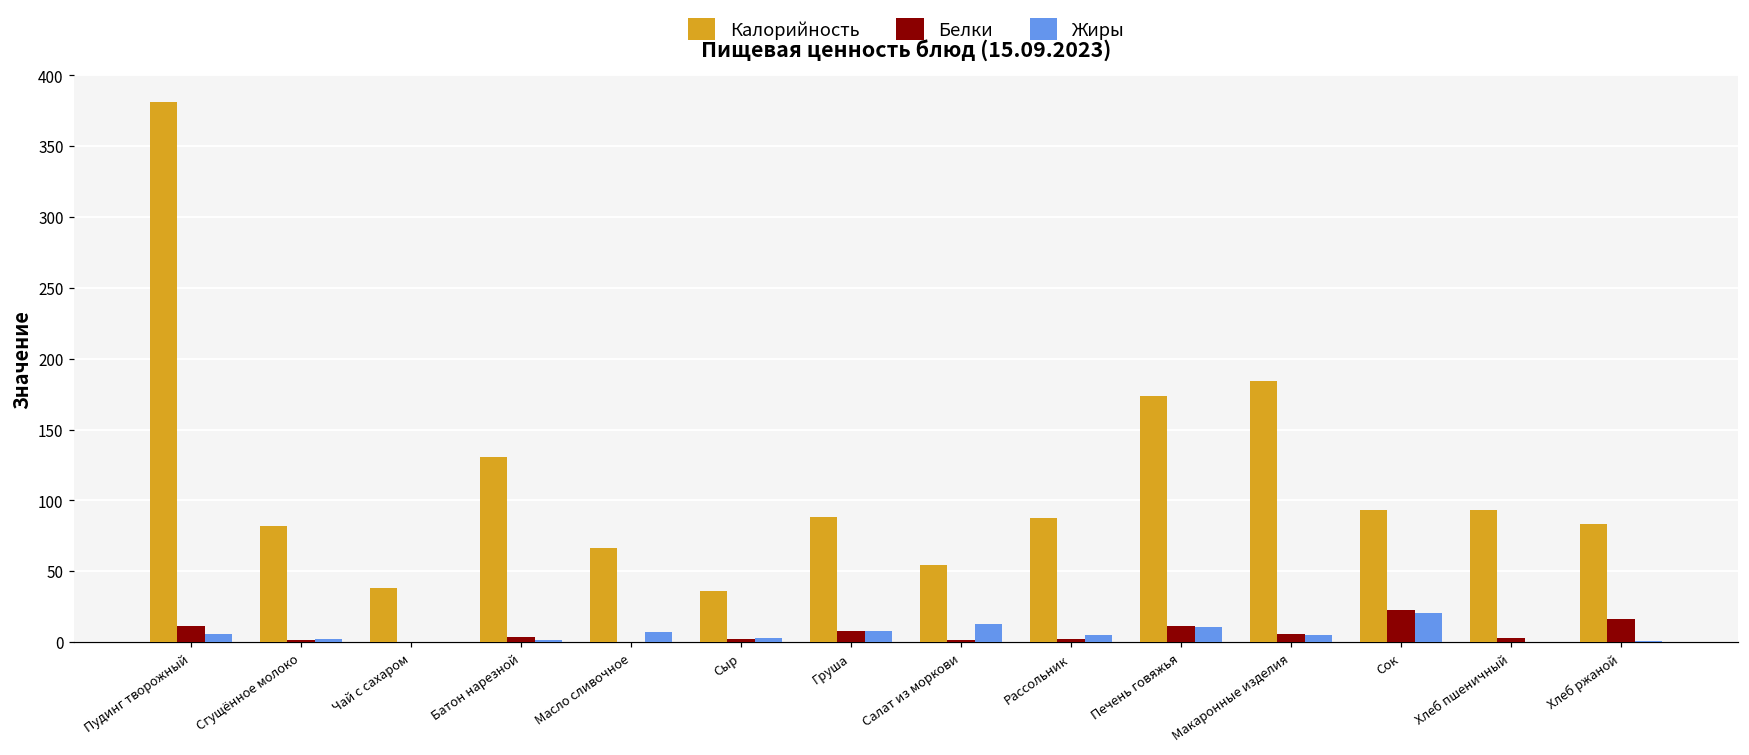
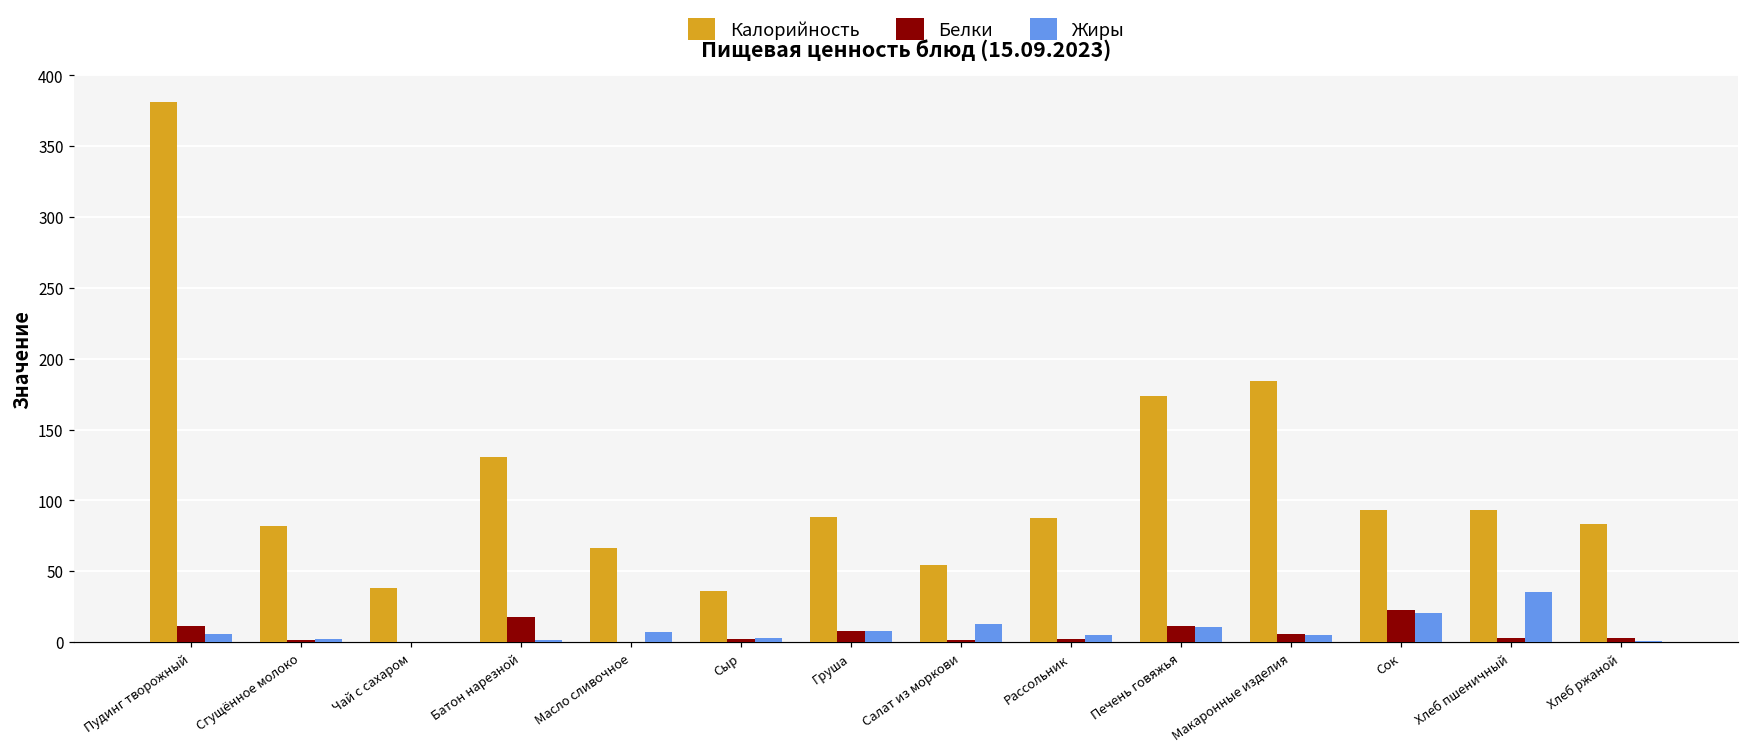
Белки, Батон нарезной: 4 -> 18
Жиры, Хлеб пшеничный: 0 -> 36
Белки, Хлеб ржаной: 17 -> 3
